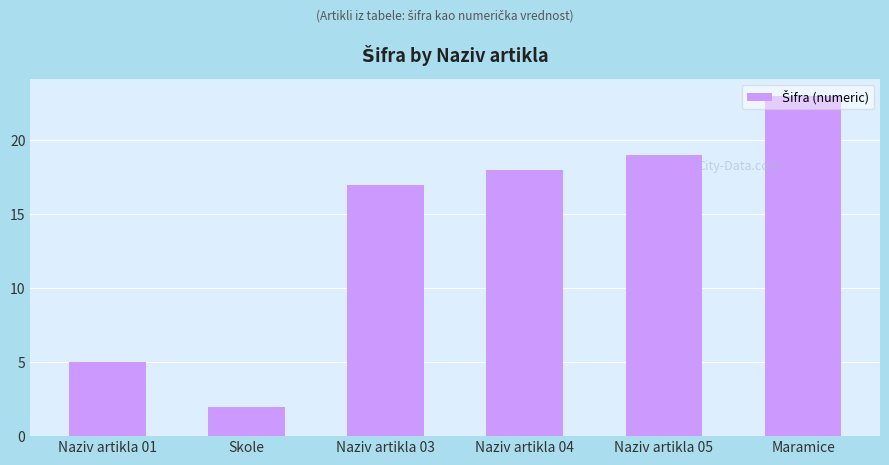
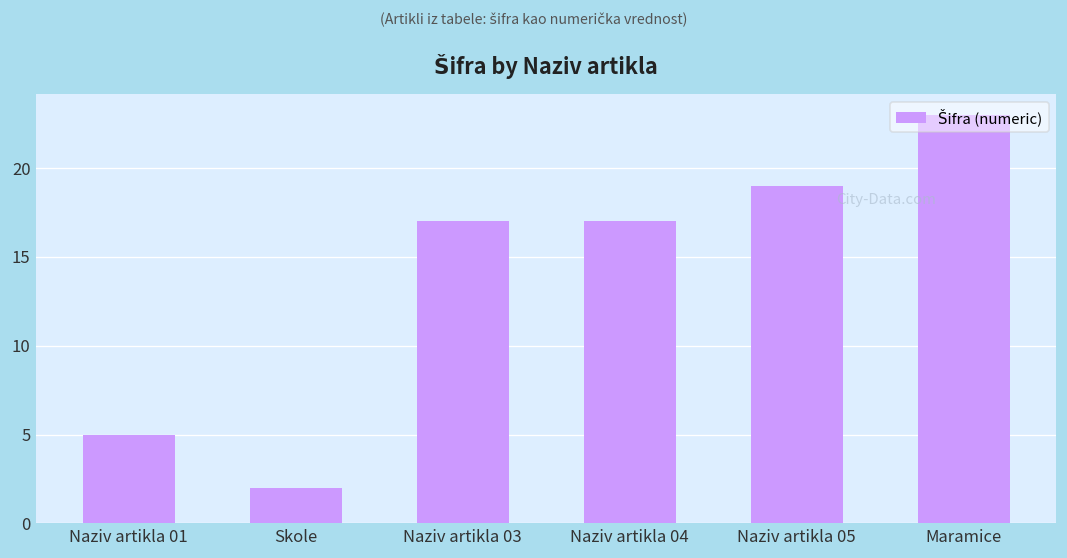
Naziv artikla 04: 18 -> 17
